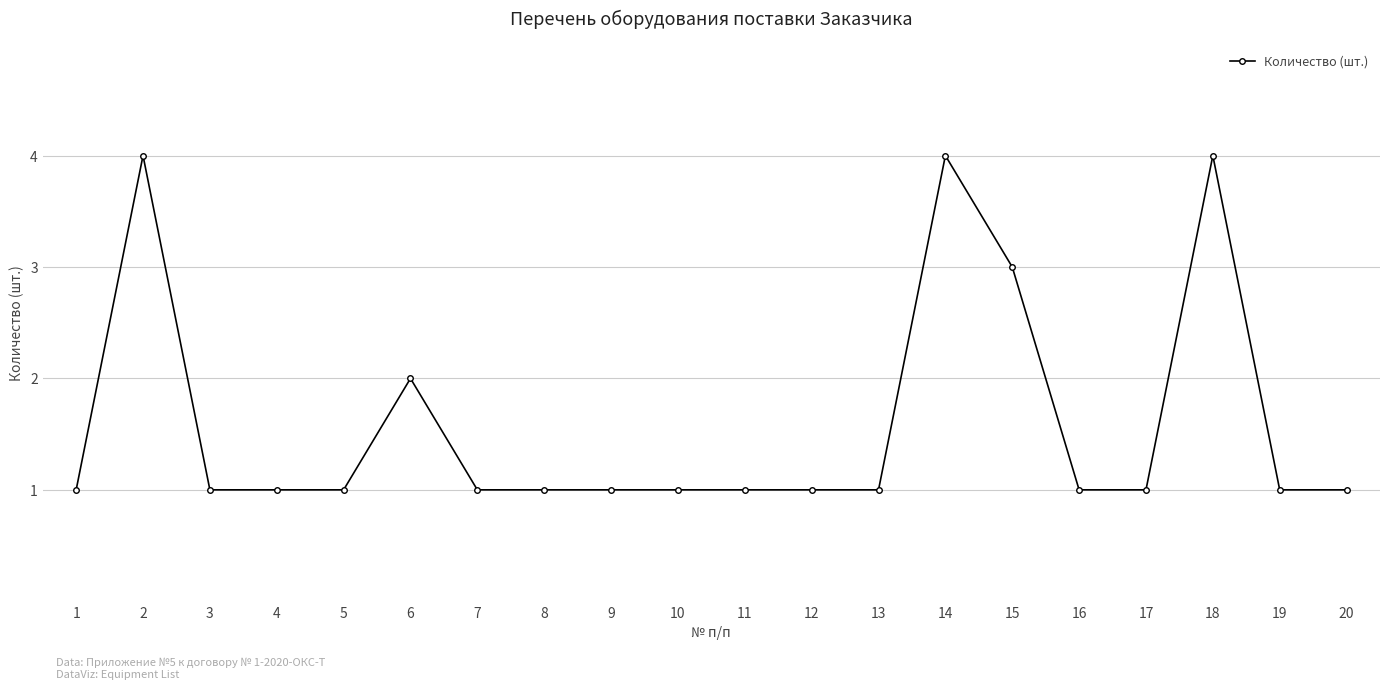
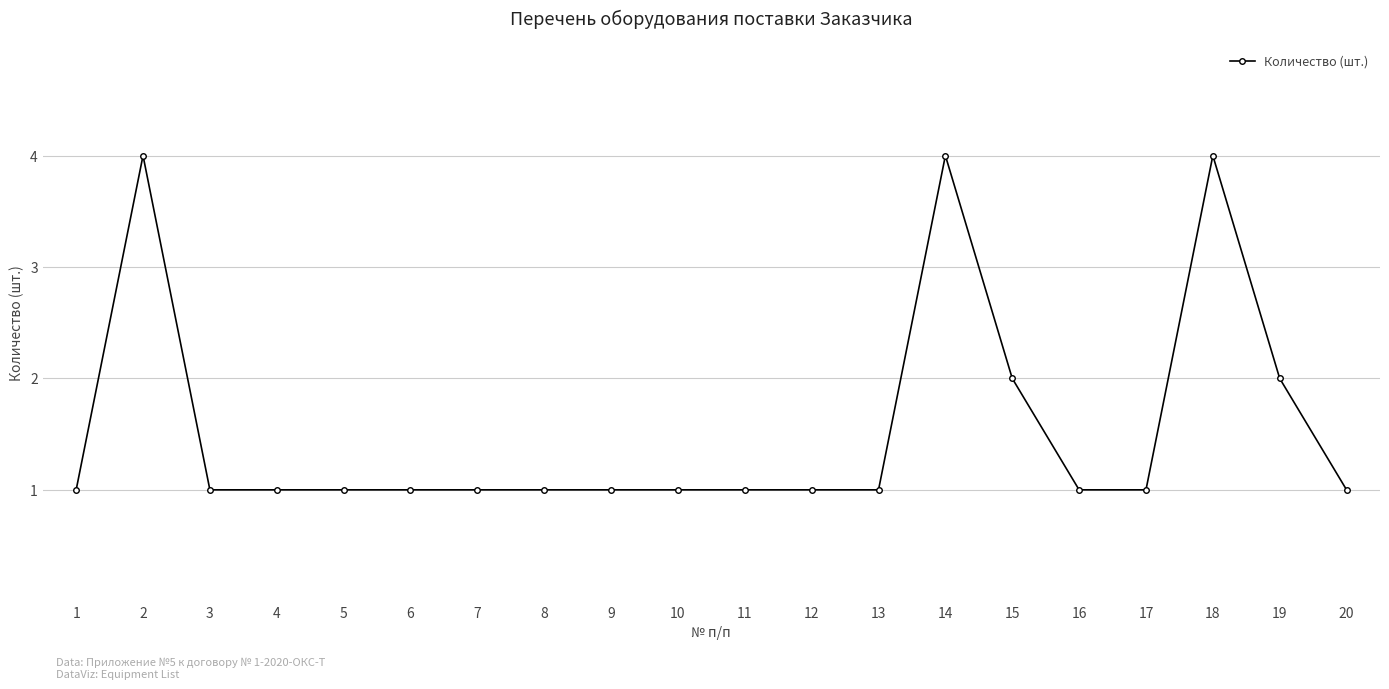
6: 2 -> 1
15: 3 -> 2
19: 1 -> 2
